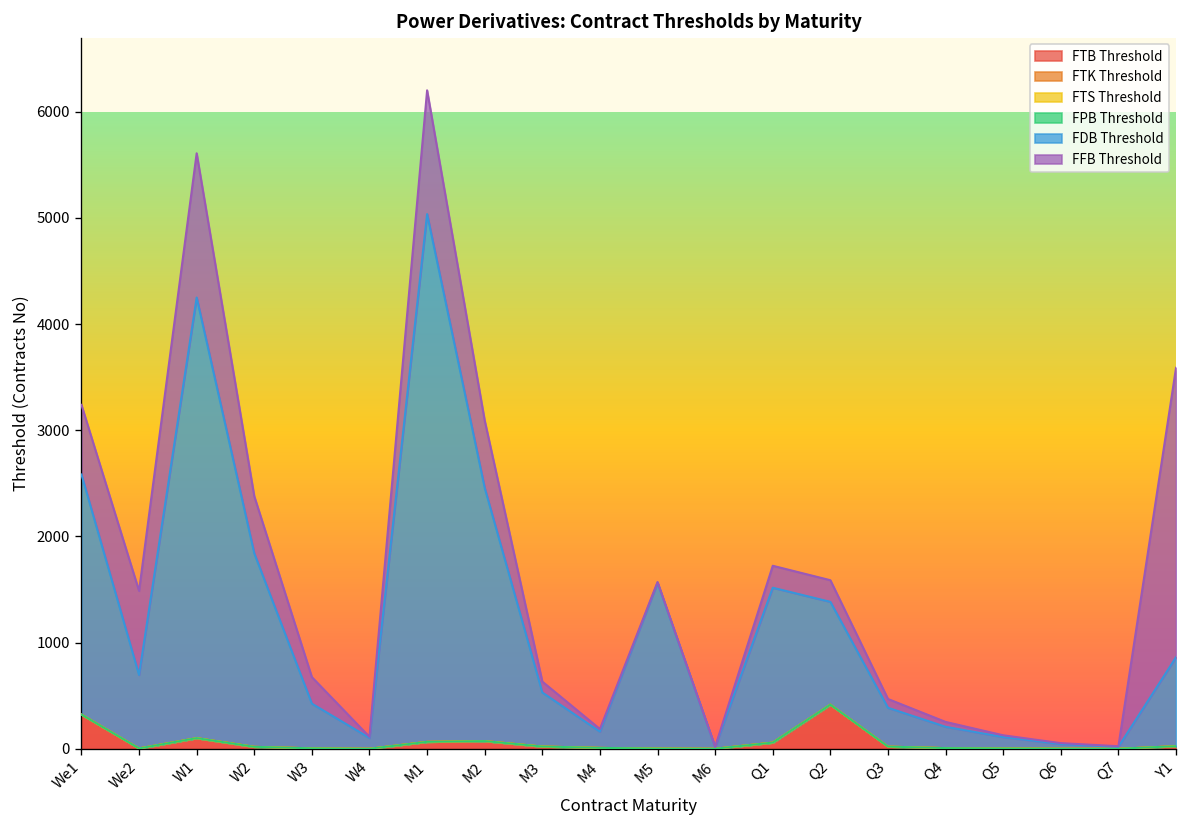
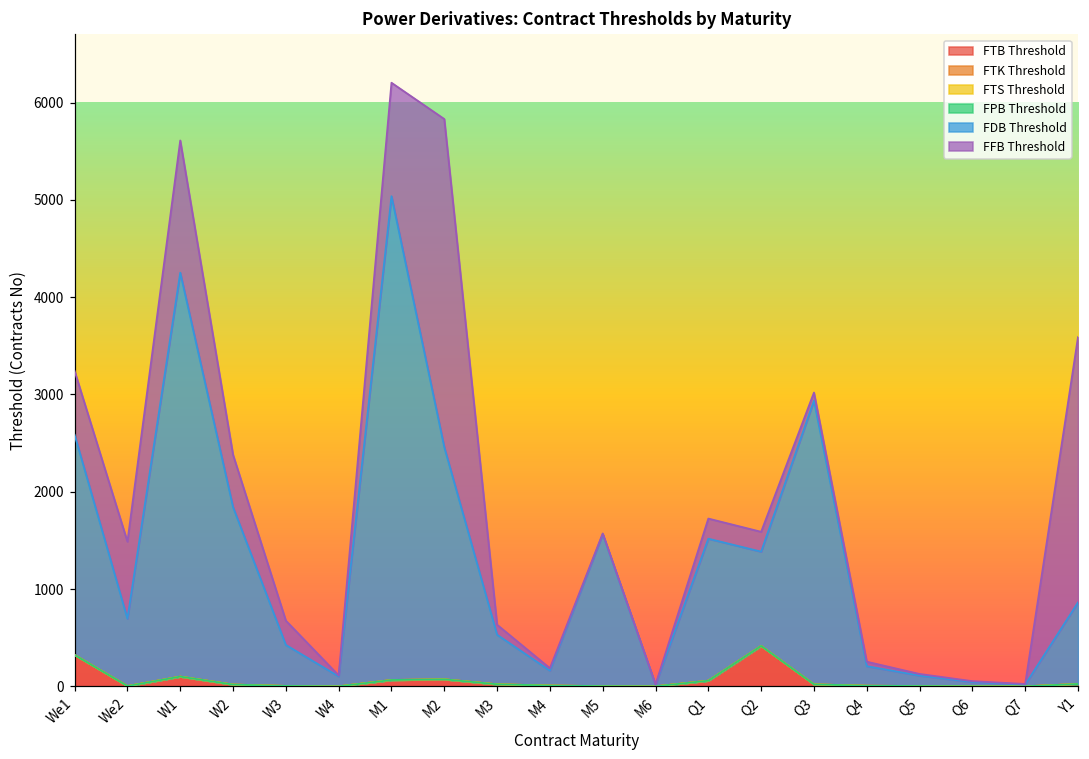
FFB Threshold, M2: 600 -> 3400
FDB Threshold, Q3: 400 -> 2900
